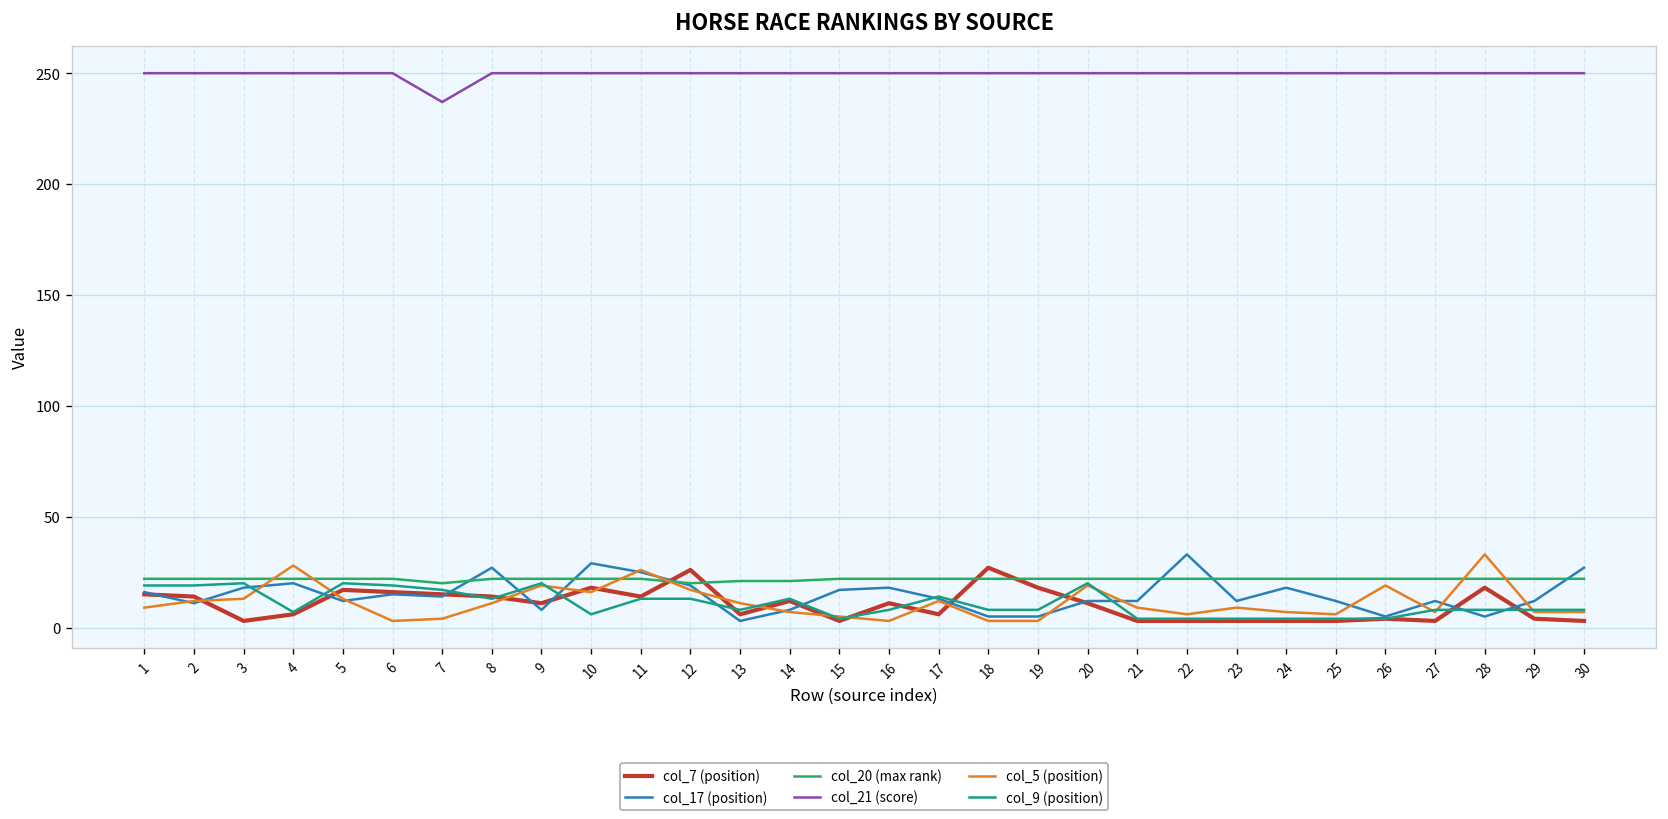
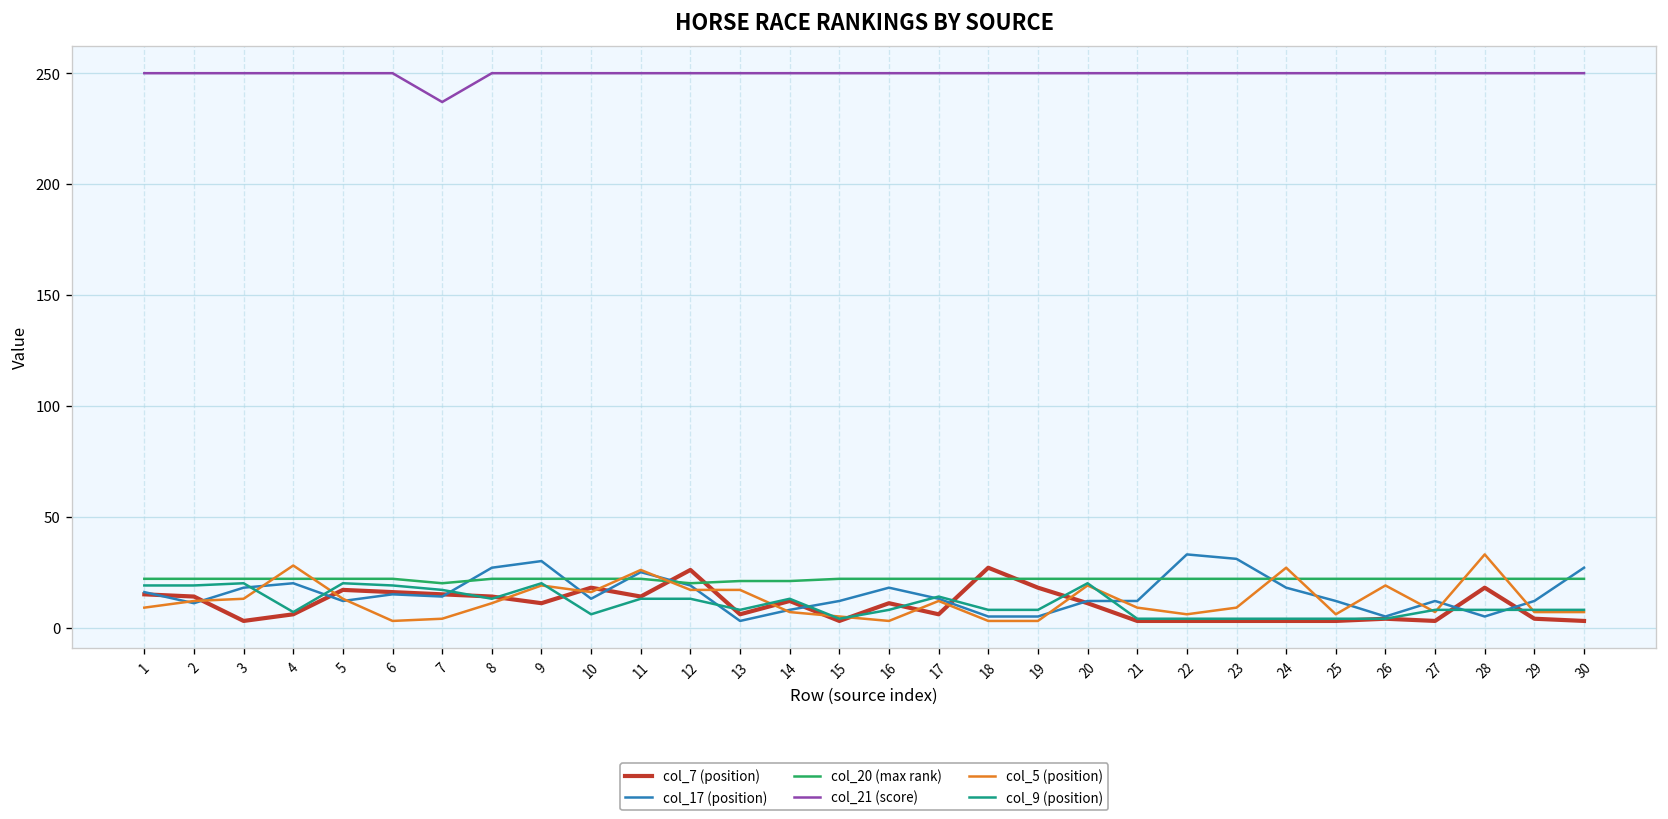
col_17 (position), 9: 8 -> 30
col_17 (position), 10: 29 -> 13
col_5 (position), 13: 11 -> 17
col_17 (position), 15: 17 -> 12
col_17 (position), 23: 12 -> 31
col_5 (position), 24: 7 -> 27
